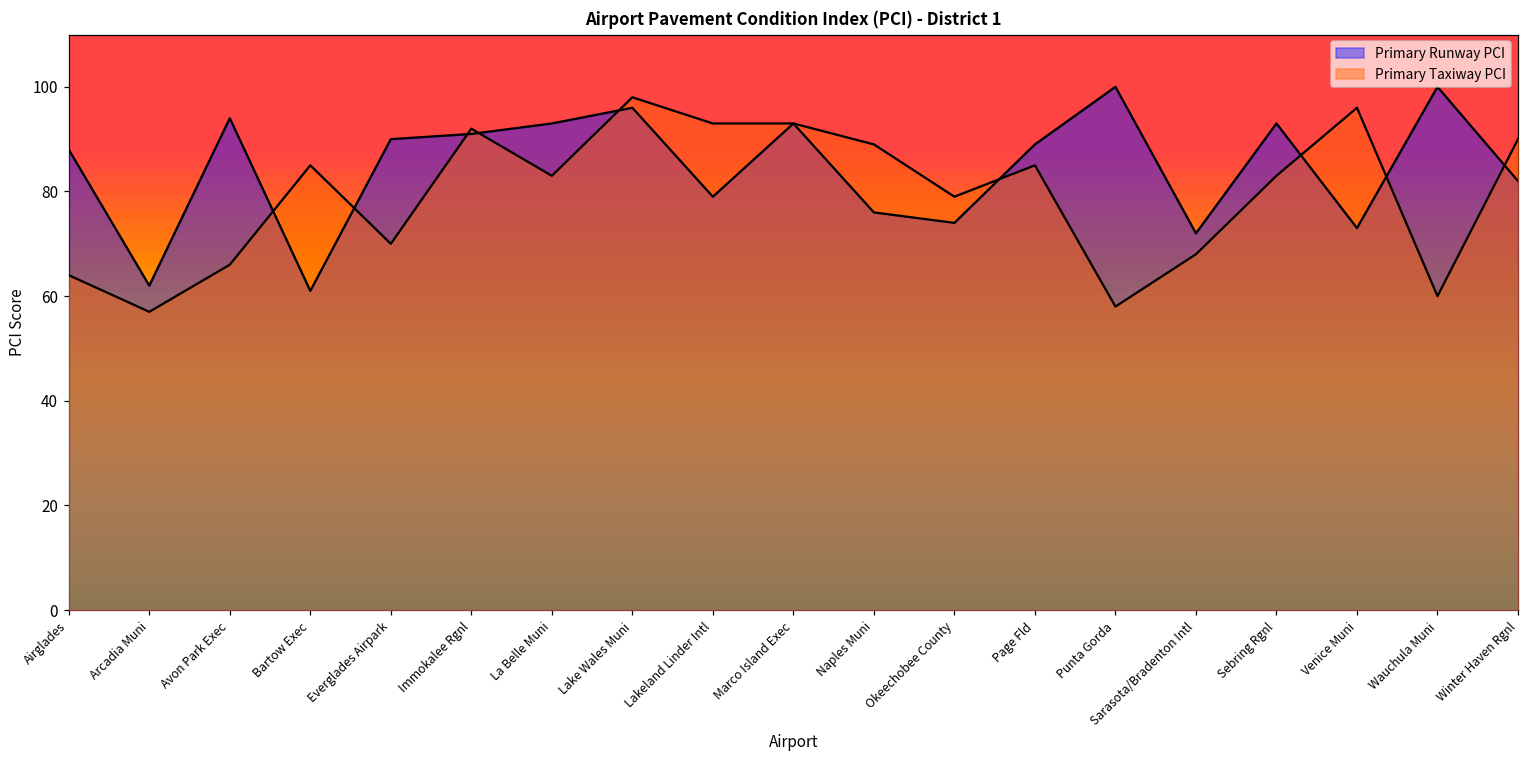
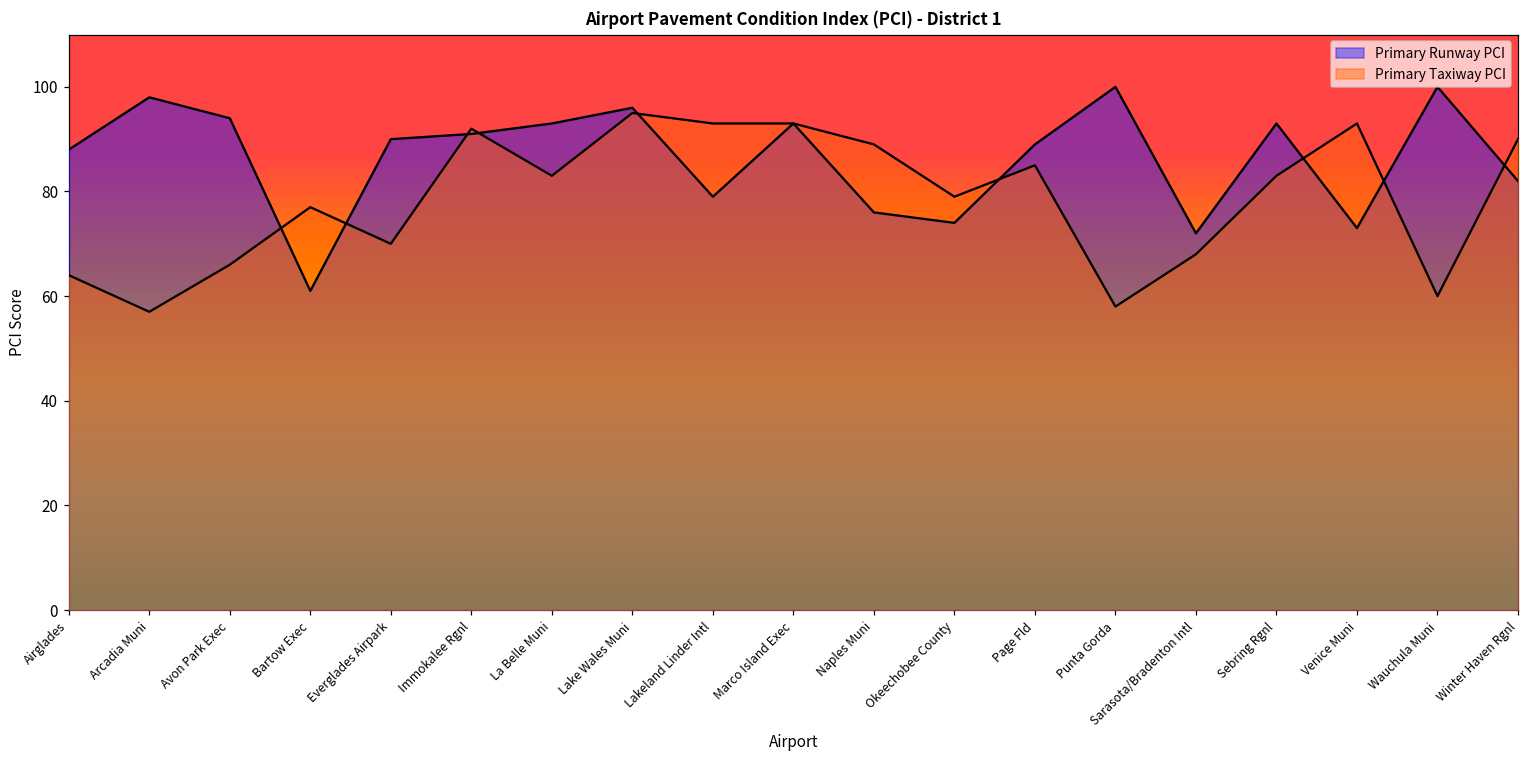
Primary Runway PCI, Arcadia Muni: 62 -> 98
Primary Taxiway PCI, Bartow Exec: 85 -> 77
Primary Taxiway PCI, Lake Wales Muni: 98 -> 95
Primary Taxiway PCI, Venice Muni: 96 -> 93
